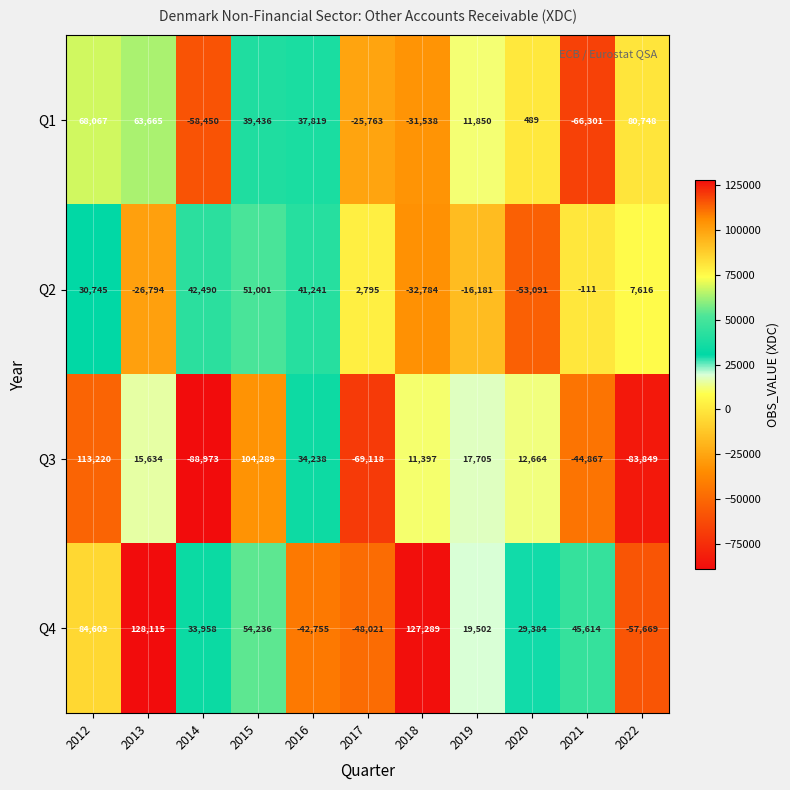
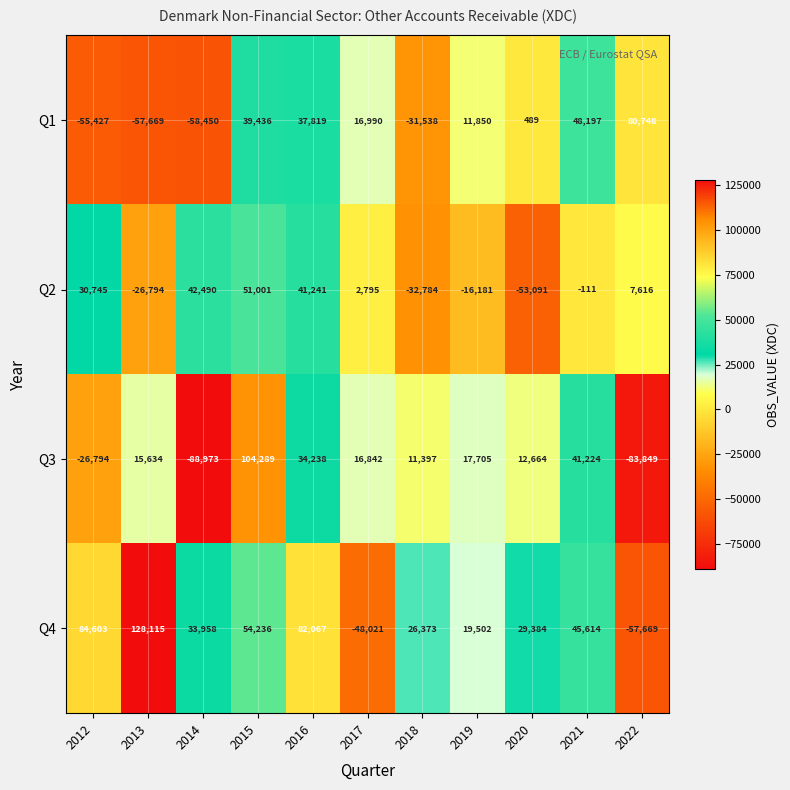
Q1, 2012: 68,067 -> -55,427
Q1, 2013: 63,665 -> -57,669
Q1, 2017: -25,763 -> 16,990
Q1, 2021: -66,301 -> 48,197
Q3, 2012: 113,220 -> -26,794
Q3, 2017: -69,118 -> 16,842
Q3, 2021: -44,867 -> 41,224
Q4, 2016: -42,755 -> 82,067
Q4, 2018: 127,289 -> 26,373
